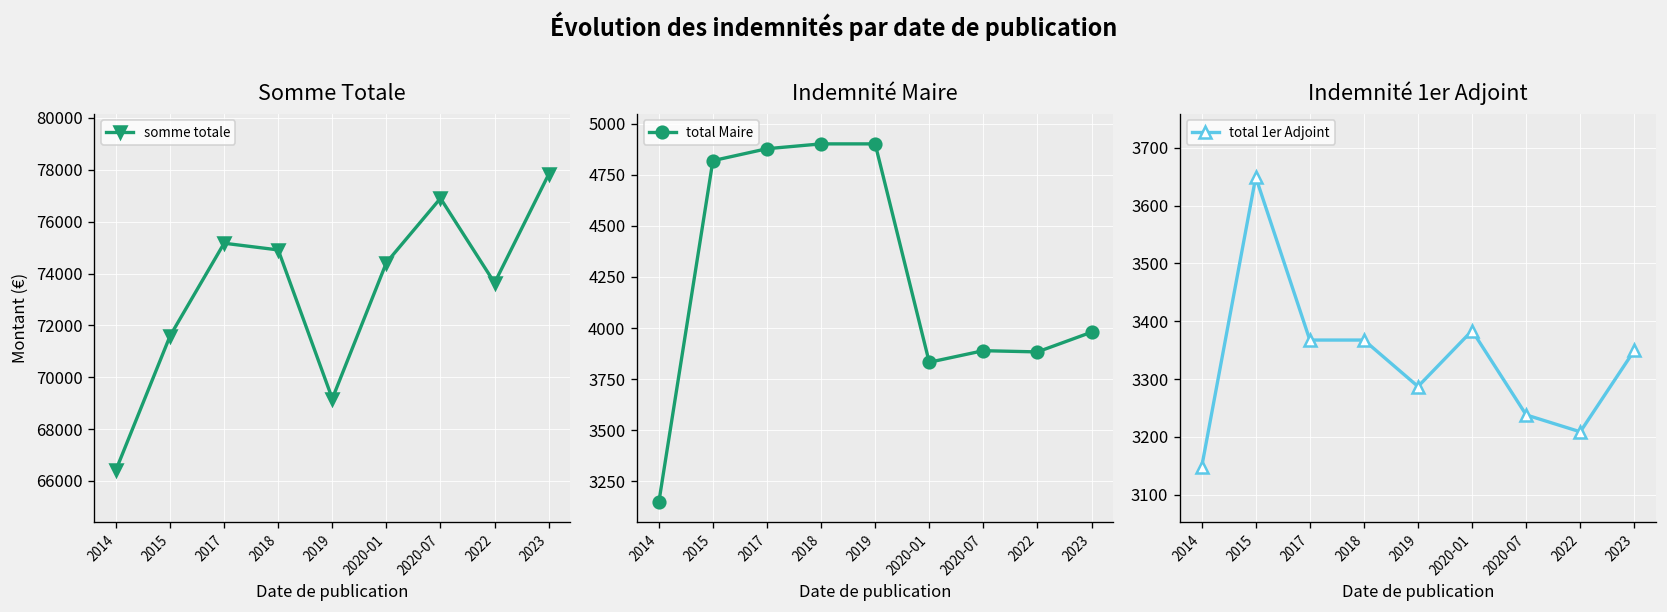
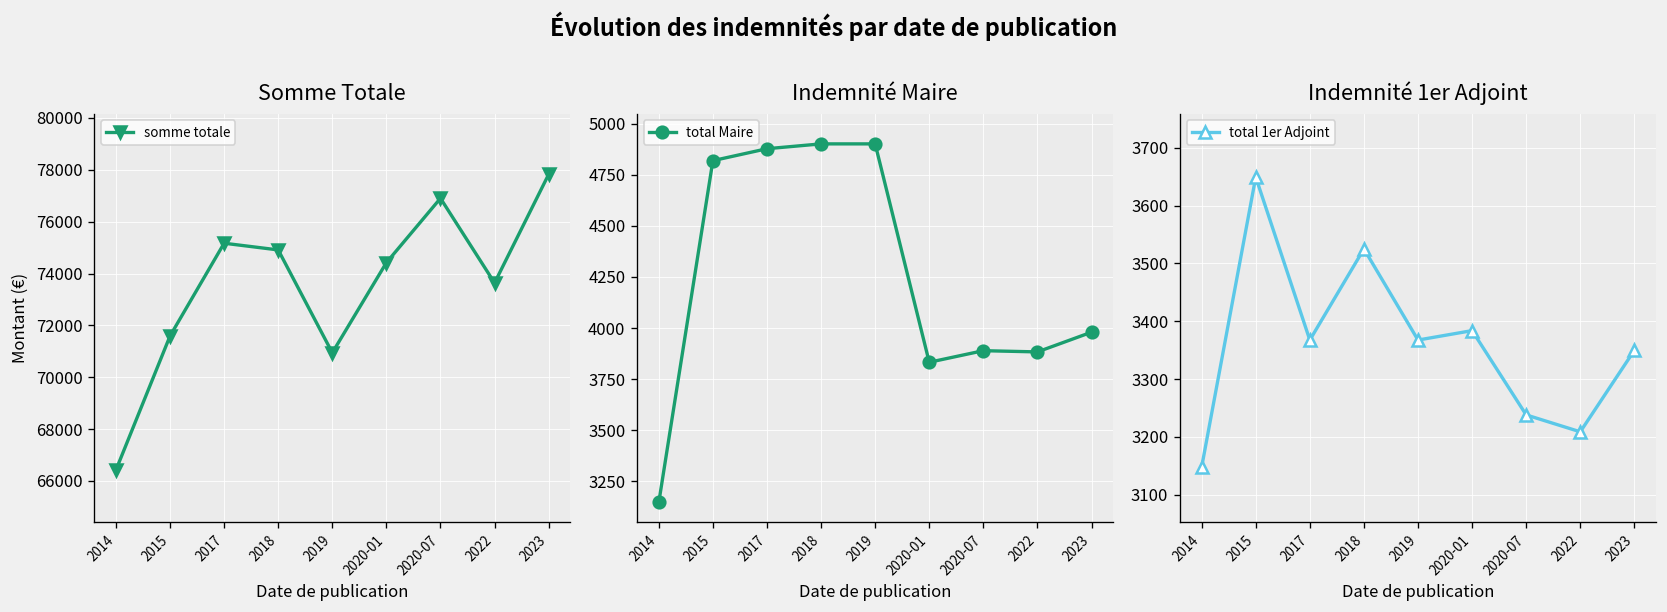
Somme Totale, 2019: 69200 -> 70900
Indemnité 1er Adjoint, 2018: 3370 -> 3530
Indemnité 1er Adjoint, 2019: 3290 -> 3370
